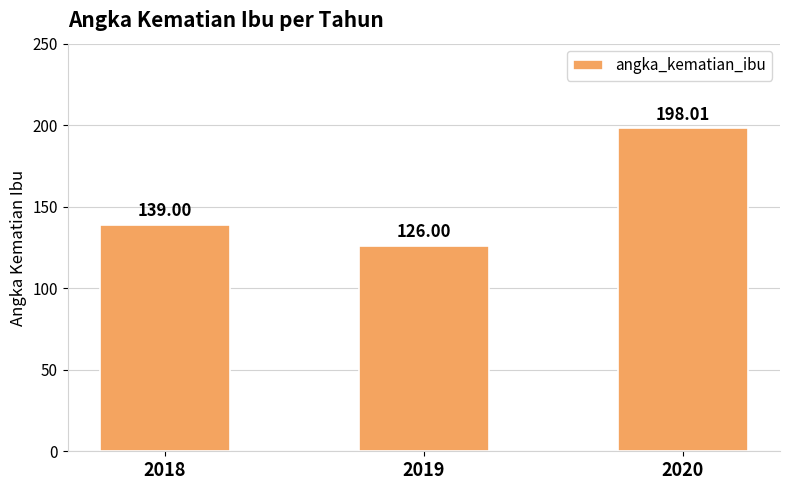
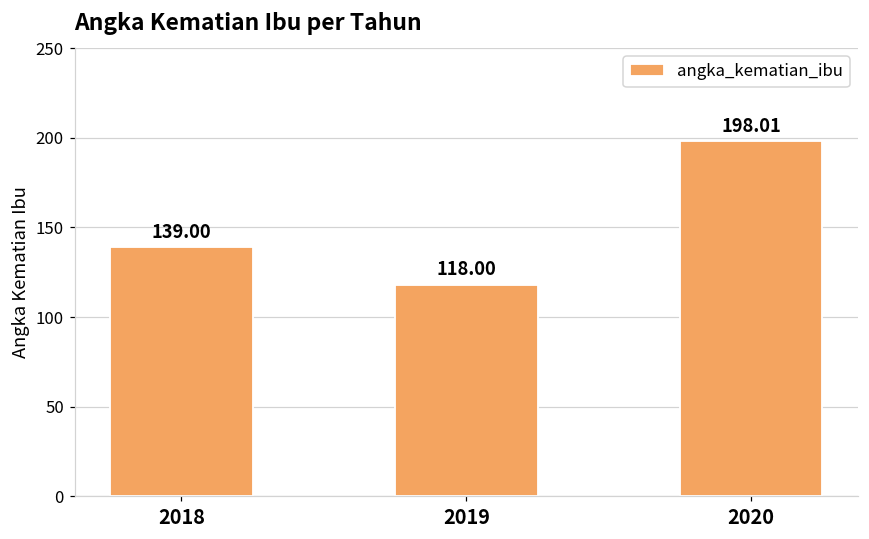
2019: 126.00 -> 118.00
